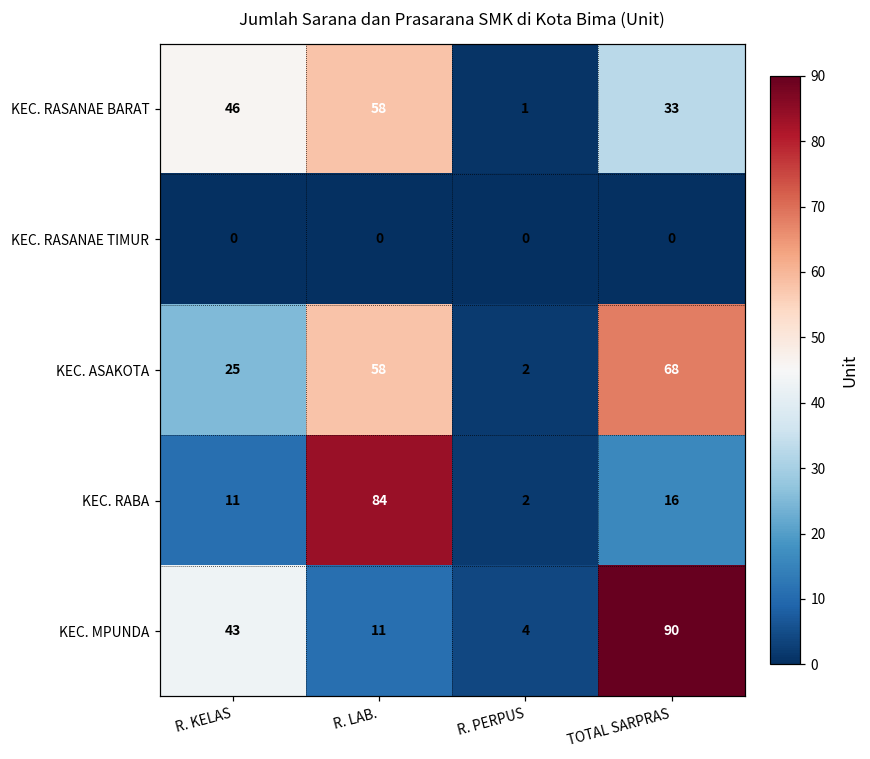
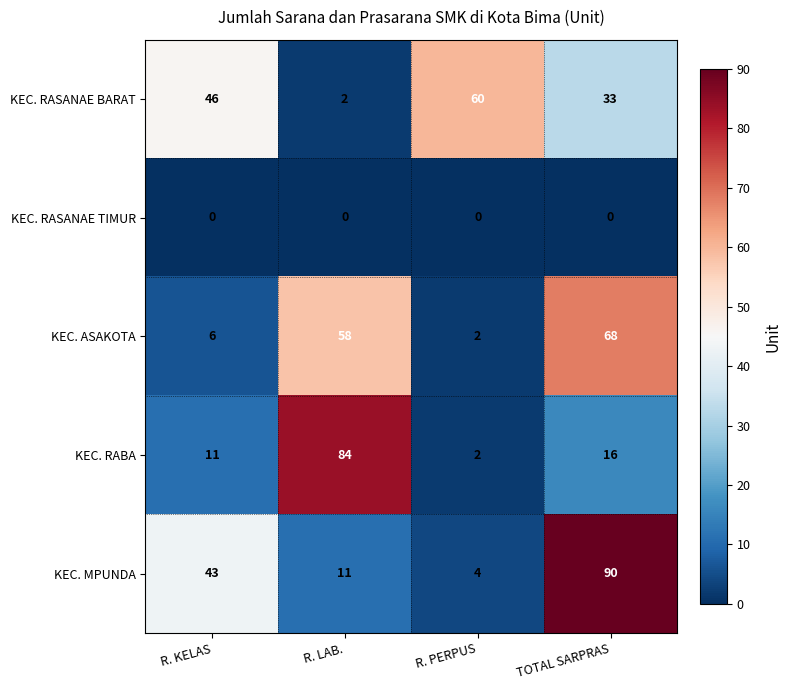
KEC. RASANAE BARAT, R. LAB.: 58 -> 2
KEC. RASANAE BARAT, R. PERPUS: 1 -> 60
KEC. ASAKOTA, R. KELAS: 25 -> 6
